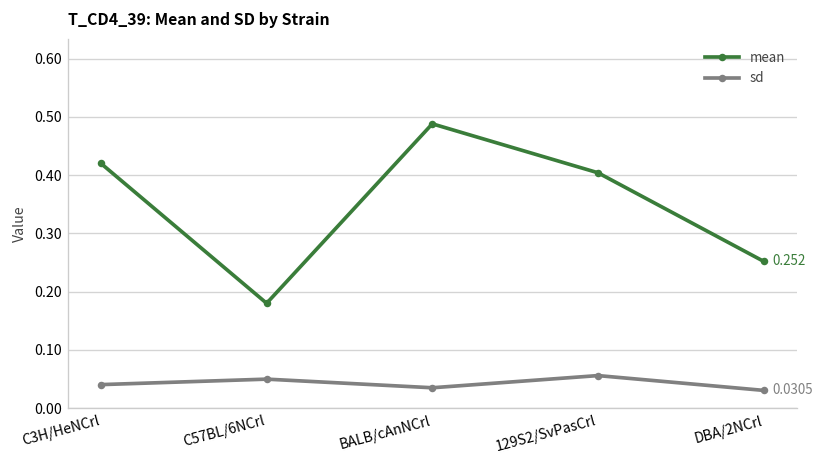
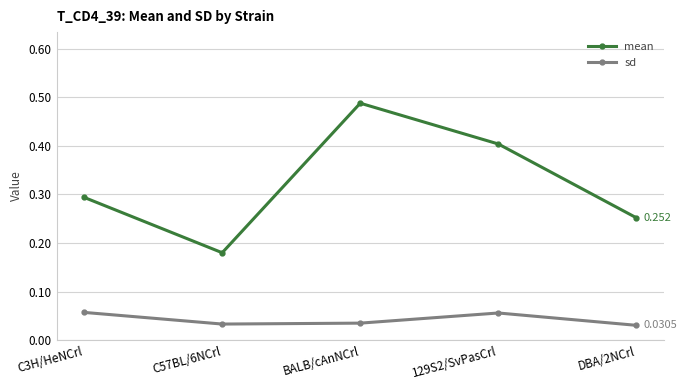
mean, C3H/HeNCrl: 0.42 -> 0.29
sd, C3H/HeNCrl: 0.04 -> 0.06
sd, C57BL/6NCrl: 0.05 -> 0.03
